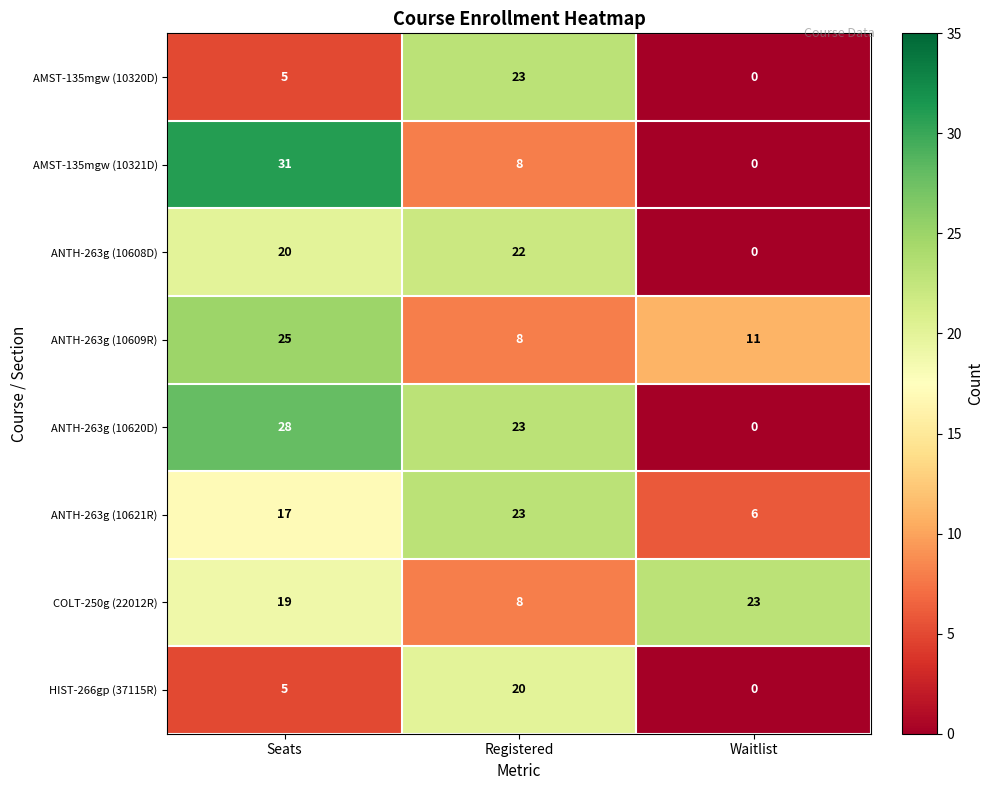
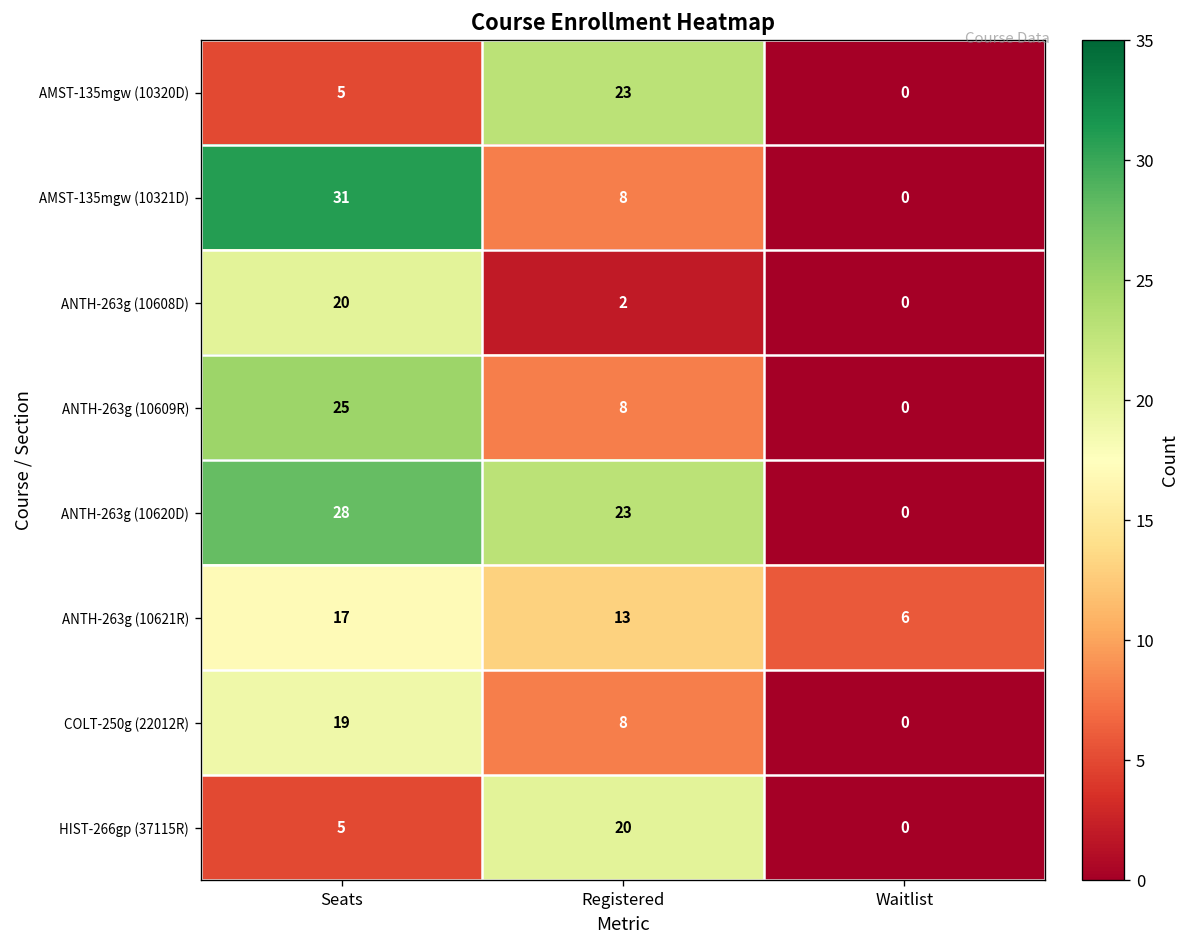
ANTH-263g (10608D), Registered: 22 -> 2
ANTH-263g (10609R), Waitlist: 11 -> 0
ANTH-263g (10621R), Registered: 23 -> 13
COLT-250g (22012R), Waitlist: 23 -> 0
